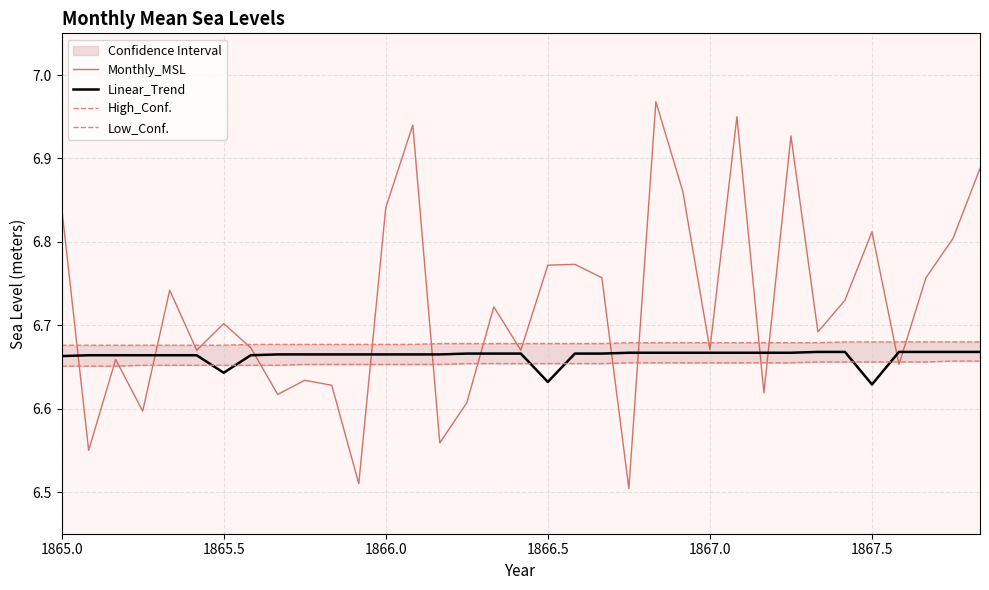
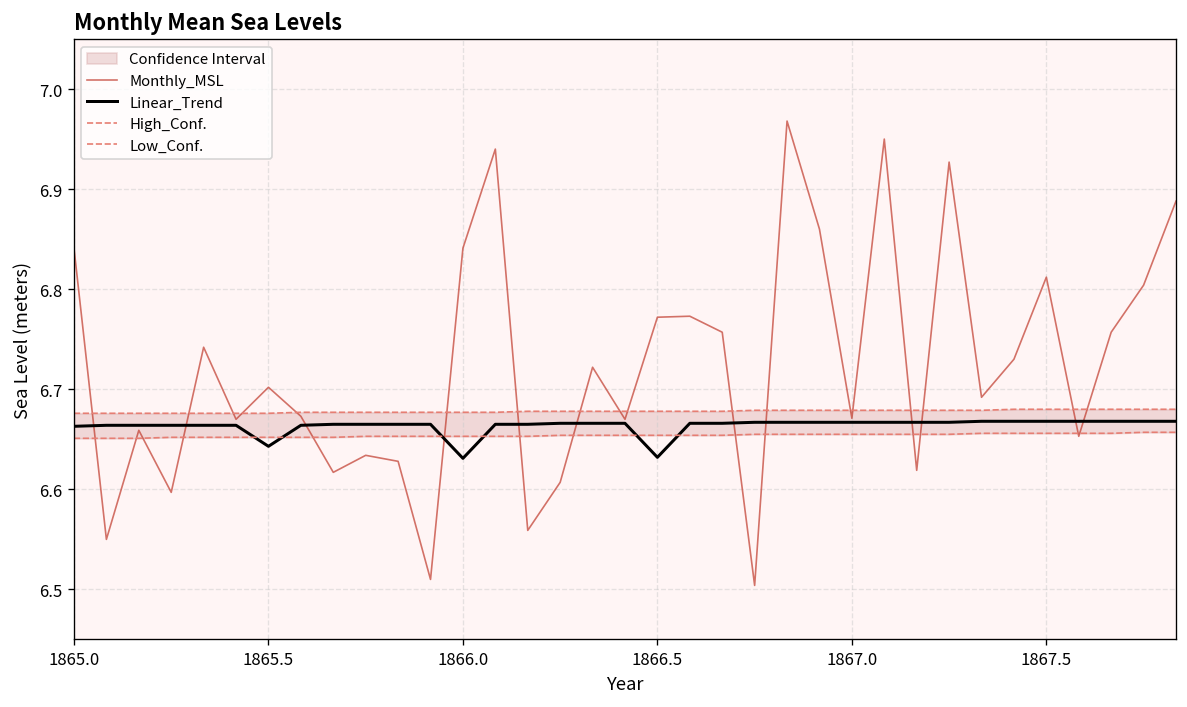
Linear_Trend, 1866.0: 6.67 -> 6.63
Linear_Trend, 1867.5: 6.63 -> 6.67
